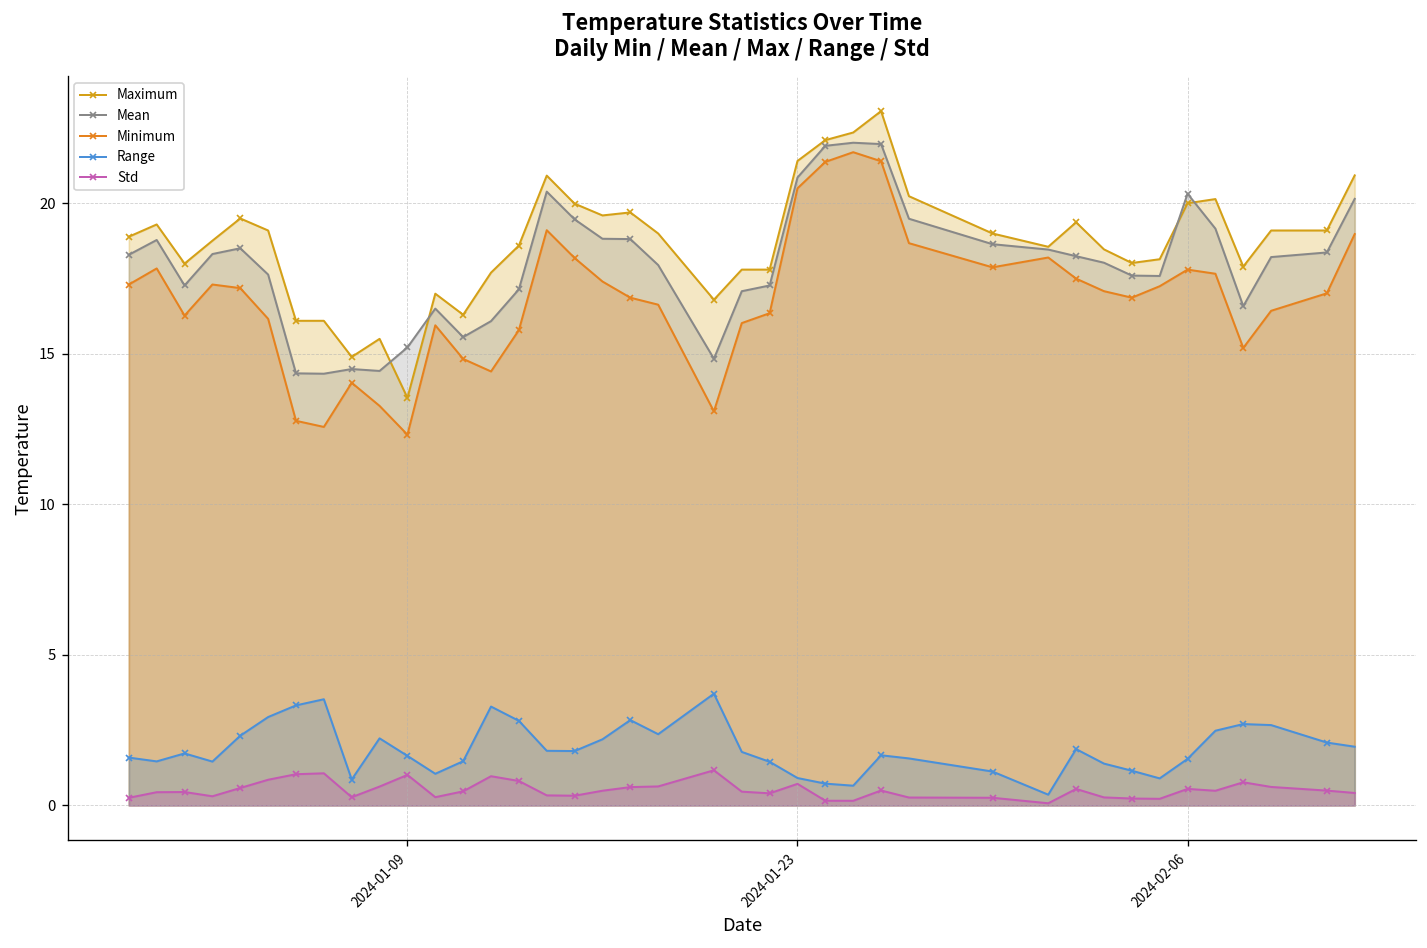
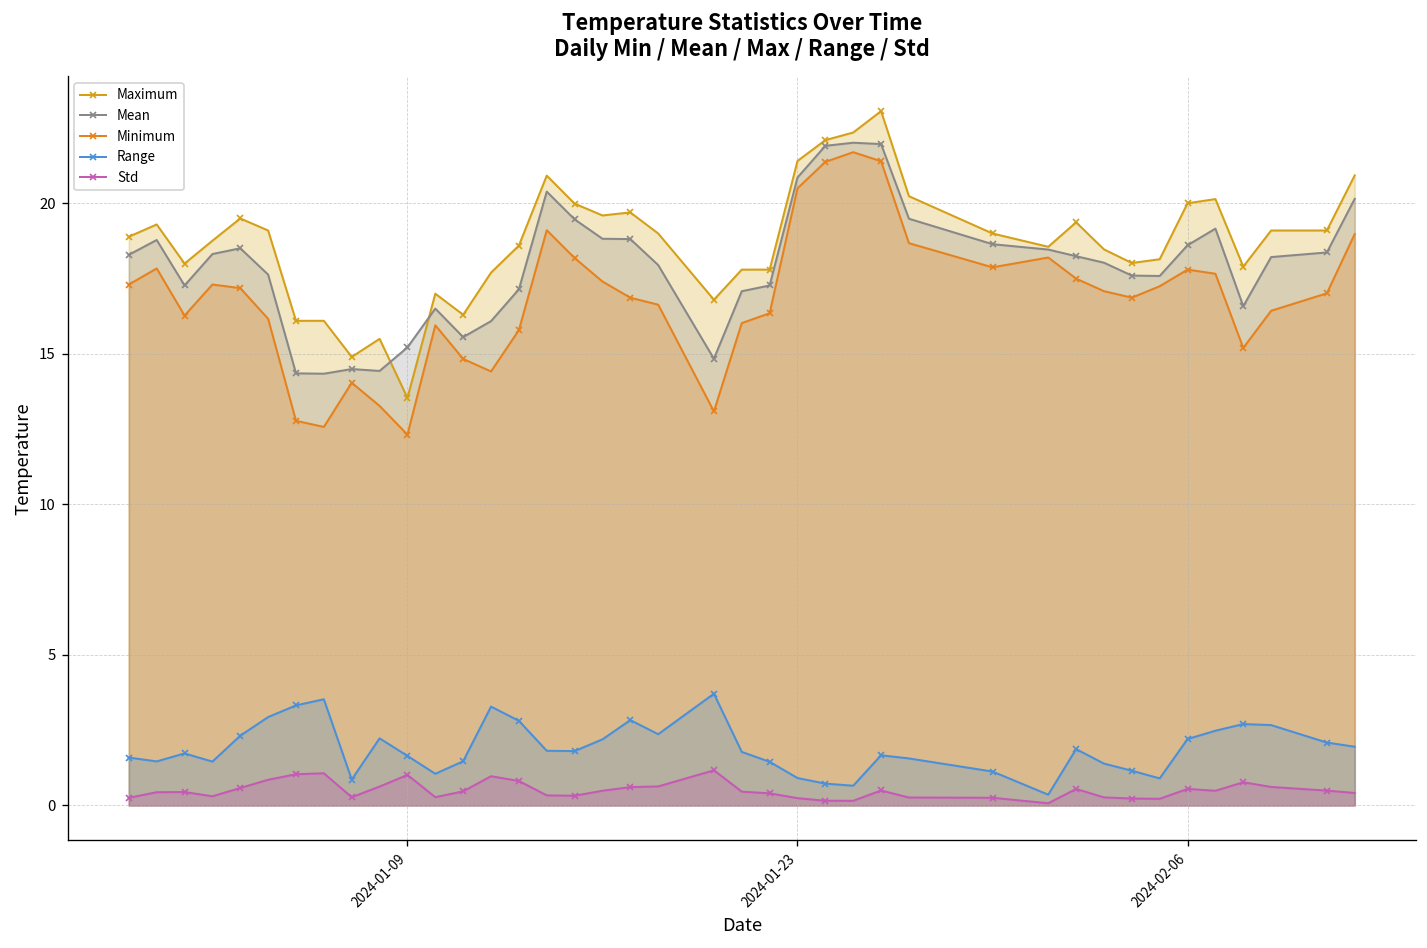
Std, 2024-01-23: 0.7 -> 0.2
Mean, 2024-02-06: 20.3 -> 18.6
Range, 2024-02-06: 1.5 -> 2.2
